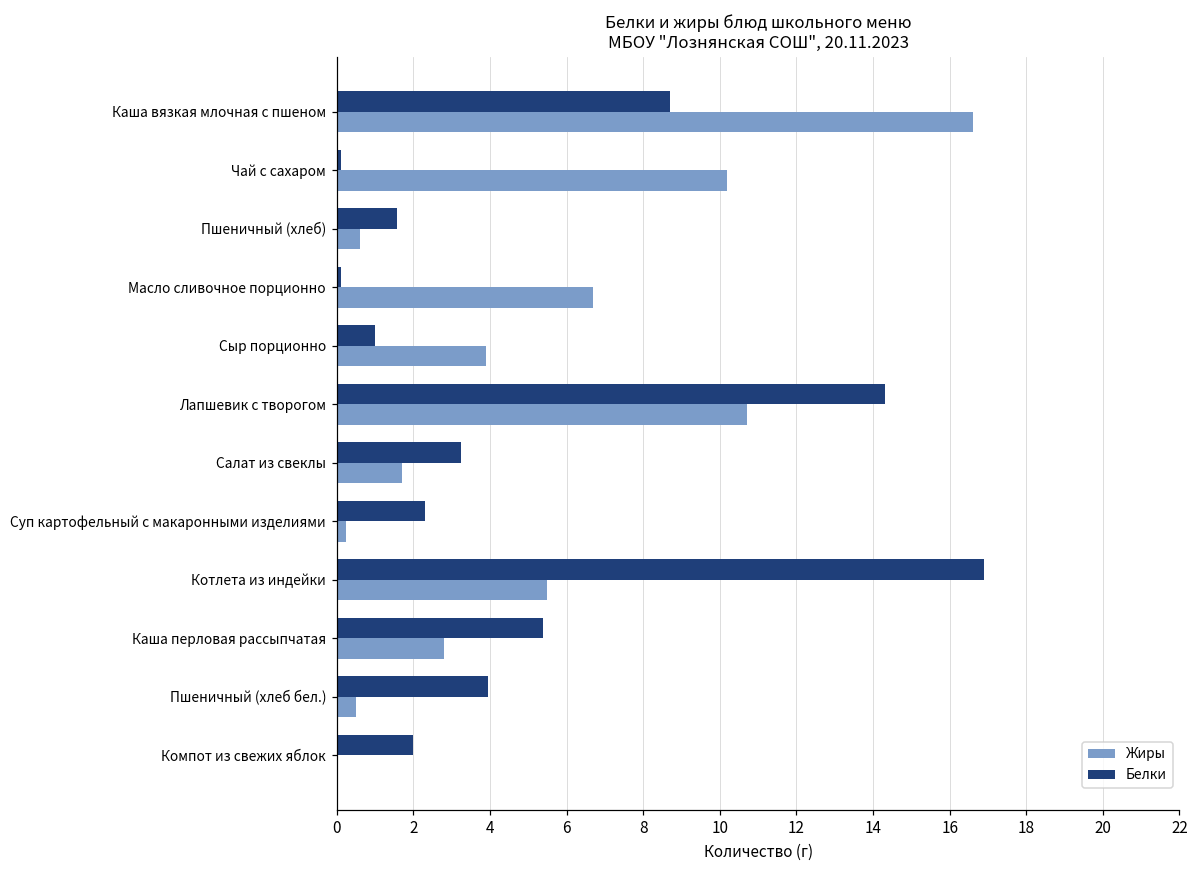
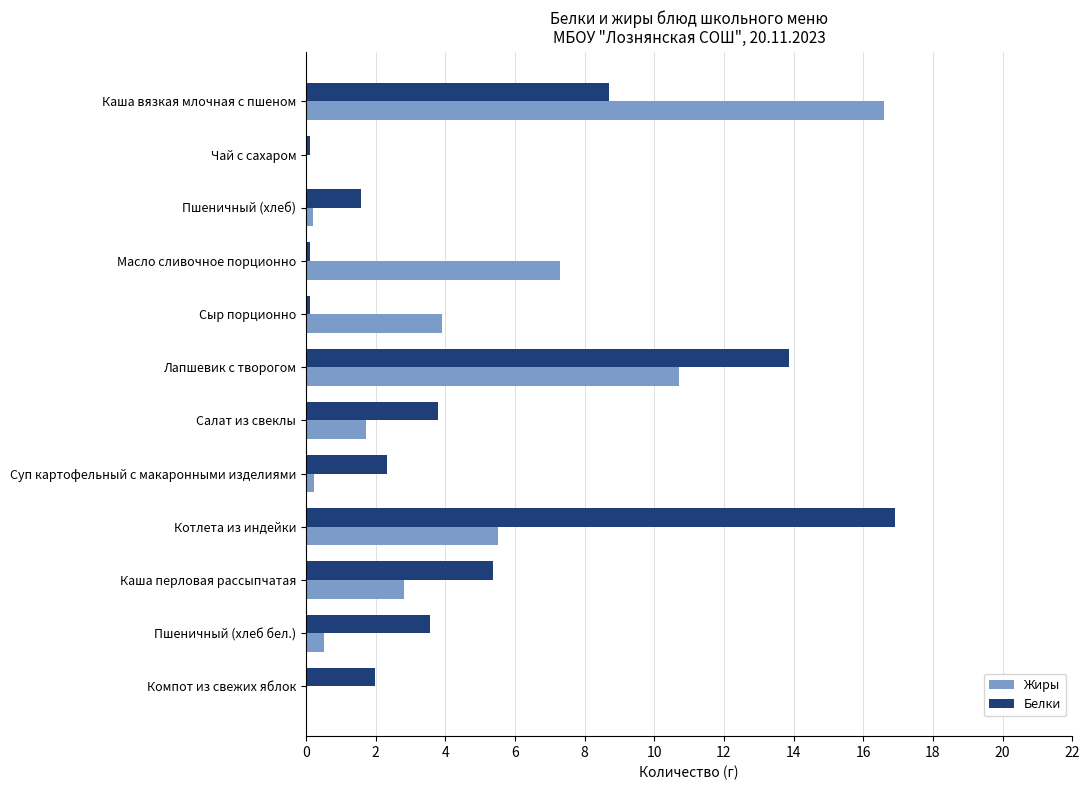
Жиры, Чай с сахаром: 10.2 -> 0.0
Жиры, Пшеничный (хлеб): 0.6 -> 0.2
Жиры, Масло сливочное порционно: 6.7 -> 7.3
Белки, Сыр порционно: 1.0 -> 0.1
Белки, Лапшевик с творогом: 14.3 -> 13.9
Белки, Салат из свеклы: 3.2 -> 3.8
Белки, Пшеничный (хлеб бел.): 4.0 -> 3.6
